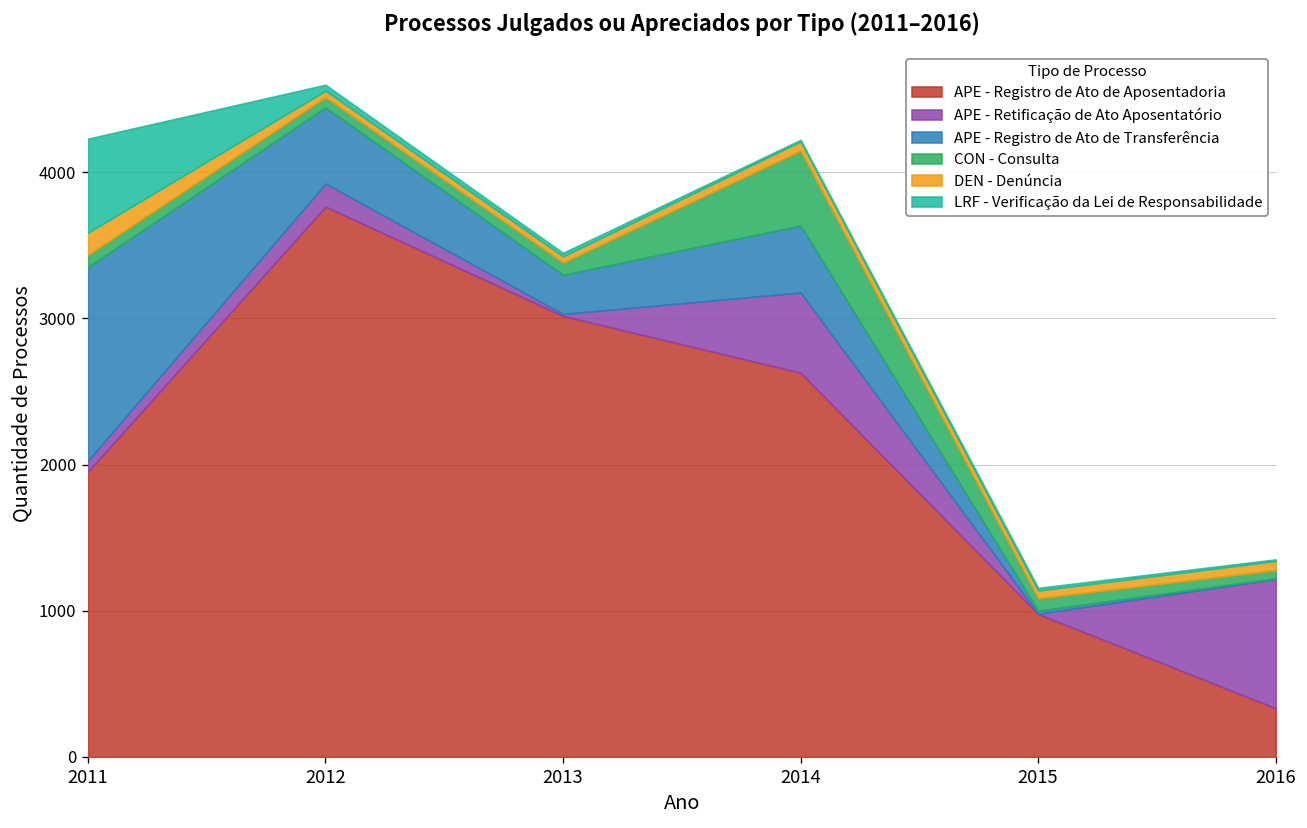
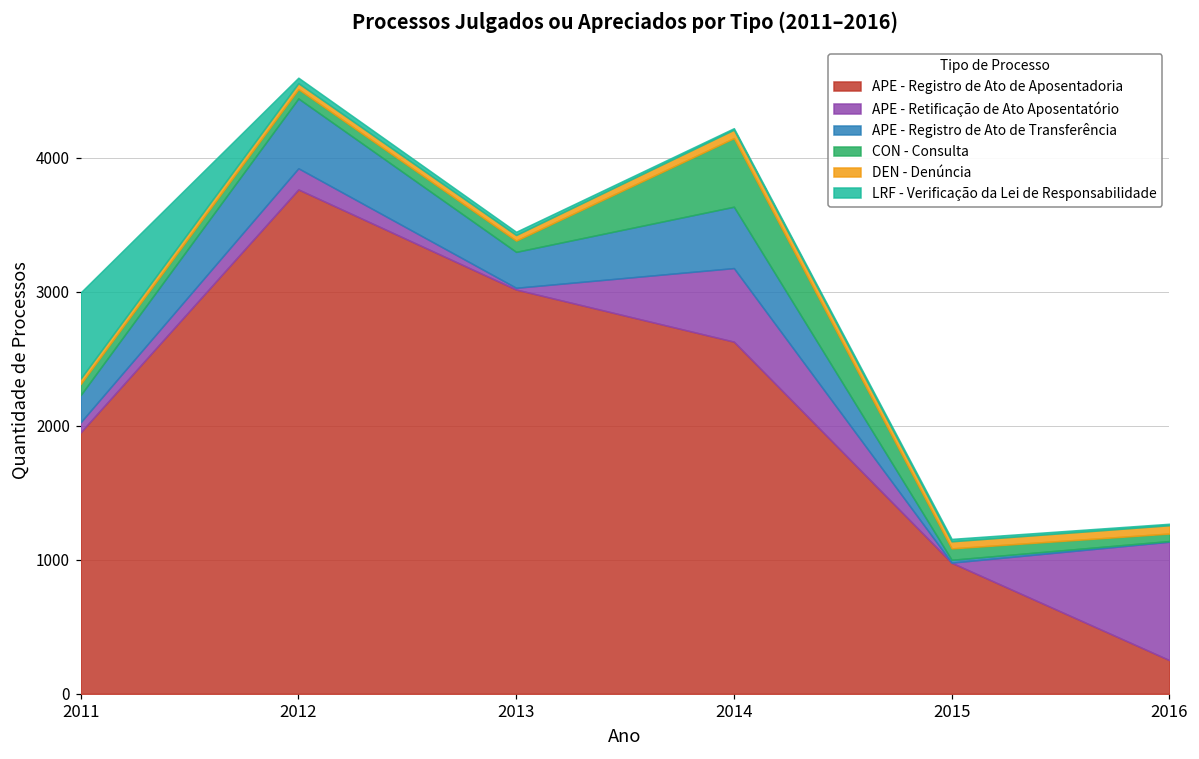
APE - Registro de Ato de Transferência, 2011: 1330 -> 200
DEN - Denúncia, 2011: 150 -> 40
APE - Registro de Ato de Aposentadoria, 2016: 330 -> 250
